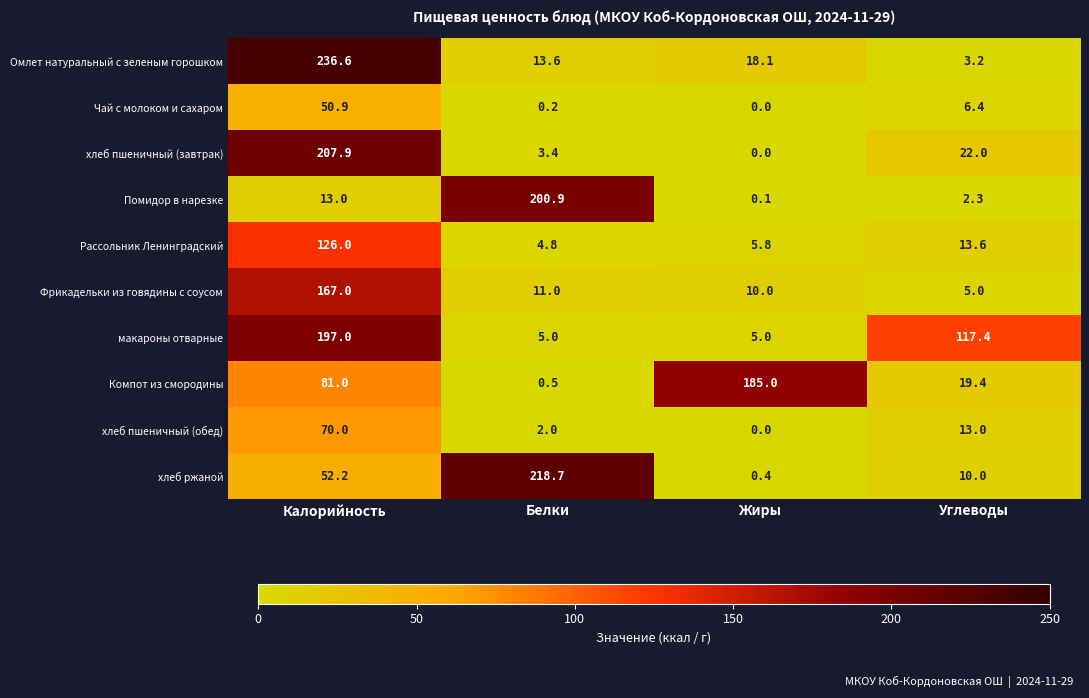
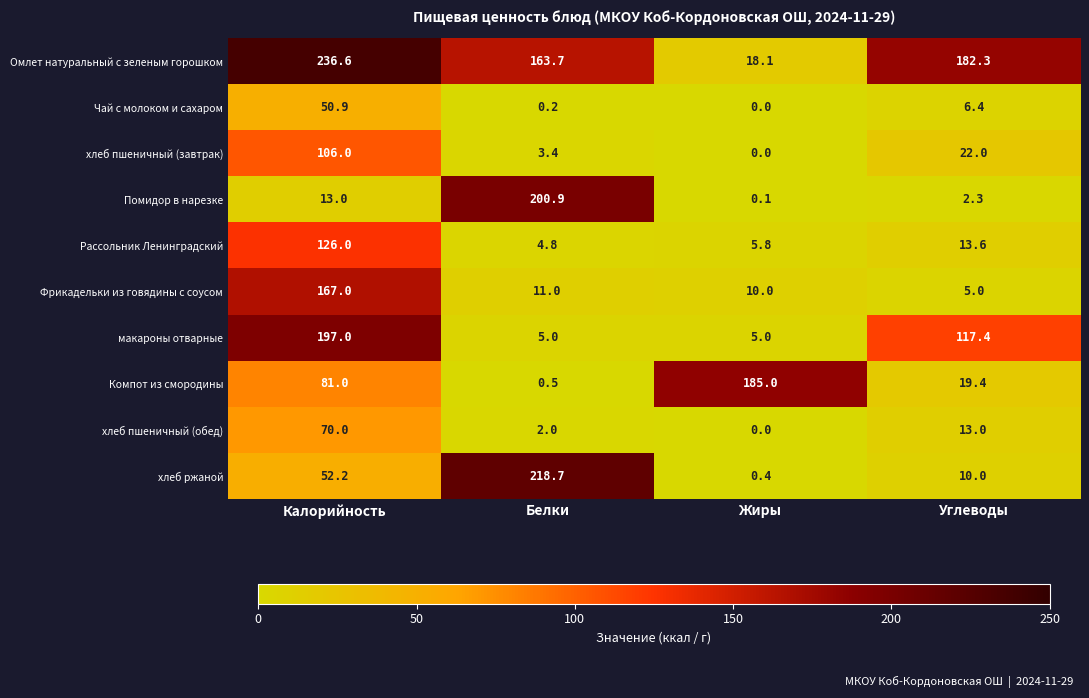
Омлет натуральный с зеленым горошком, Белки: 13.6 -> 163.7
Омлет натуральный с зеленым горошком, Углеводы: 3.2 -> 182.3
хлеб пшеничный (завтрак), Калорийность: 207.9 -> 106.0
